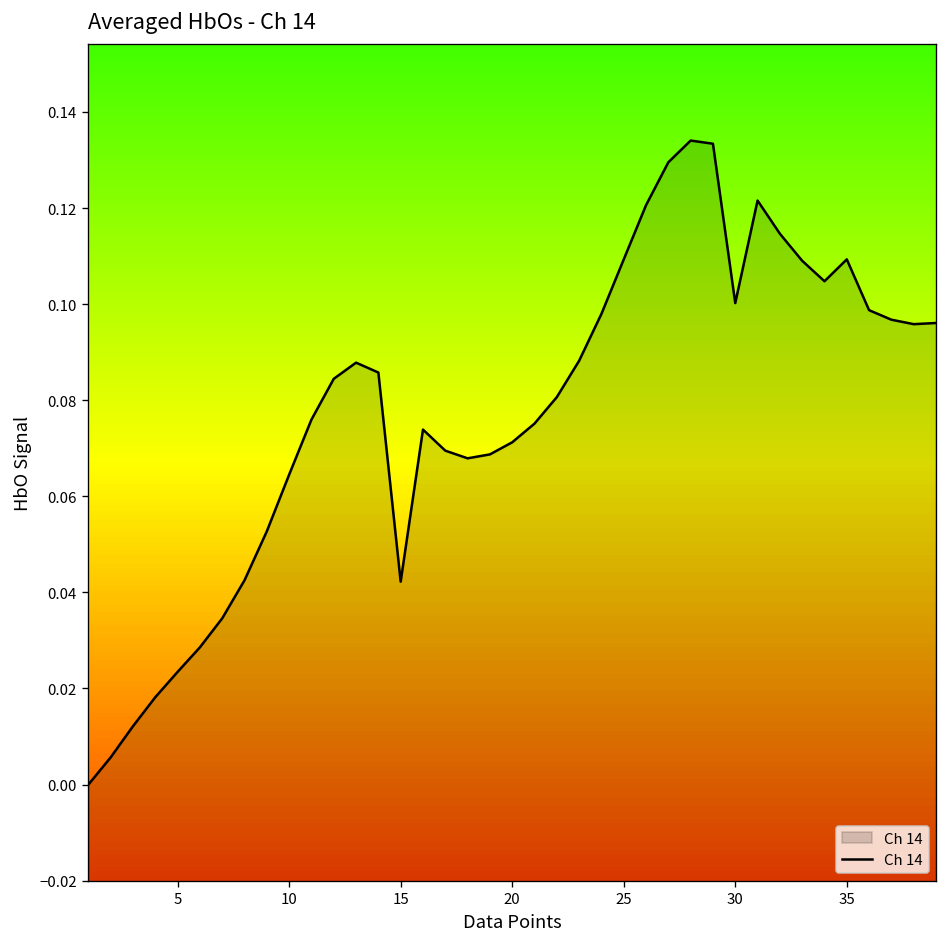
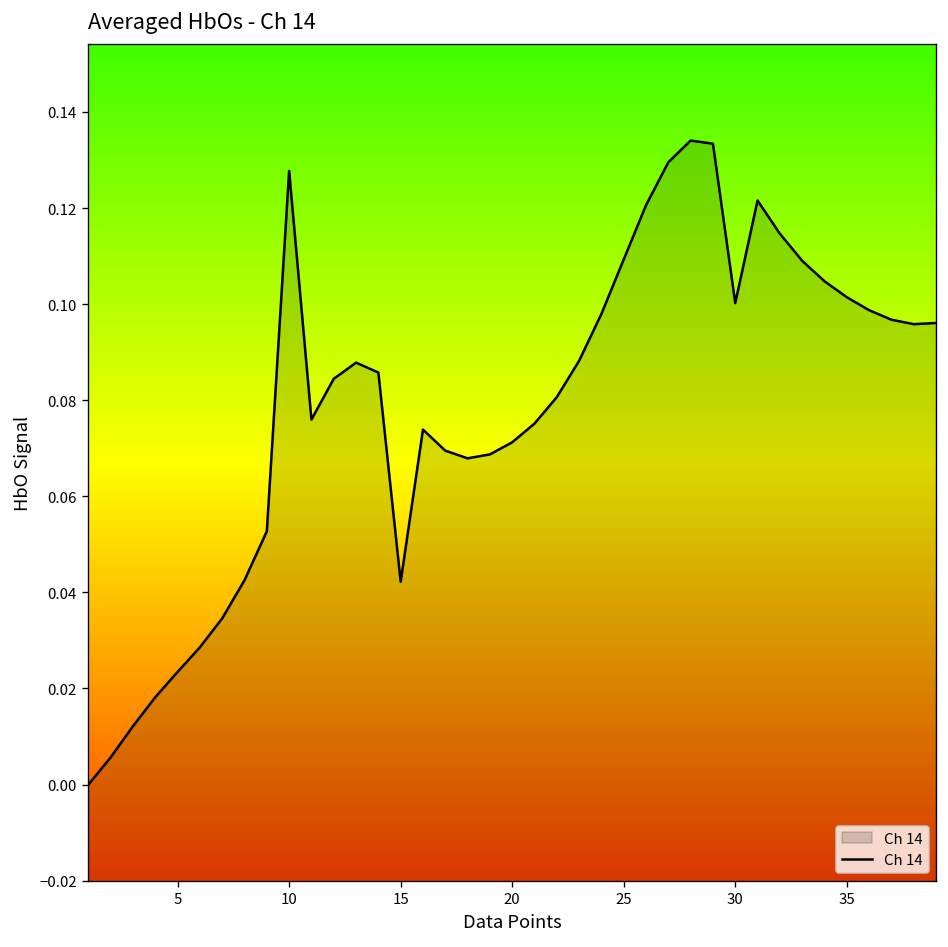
10: 0.065 -> 0.128
35: 0.109 -> 0.101
